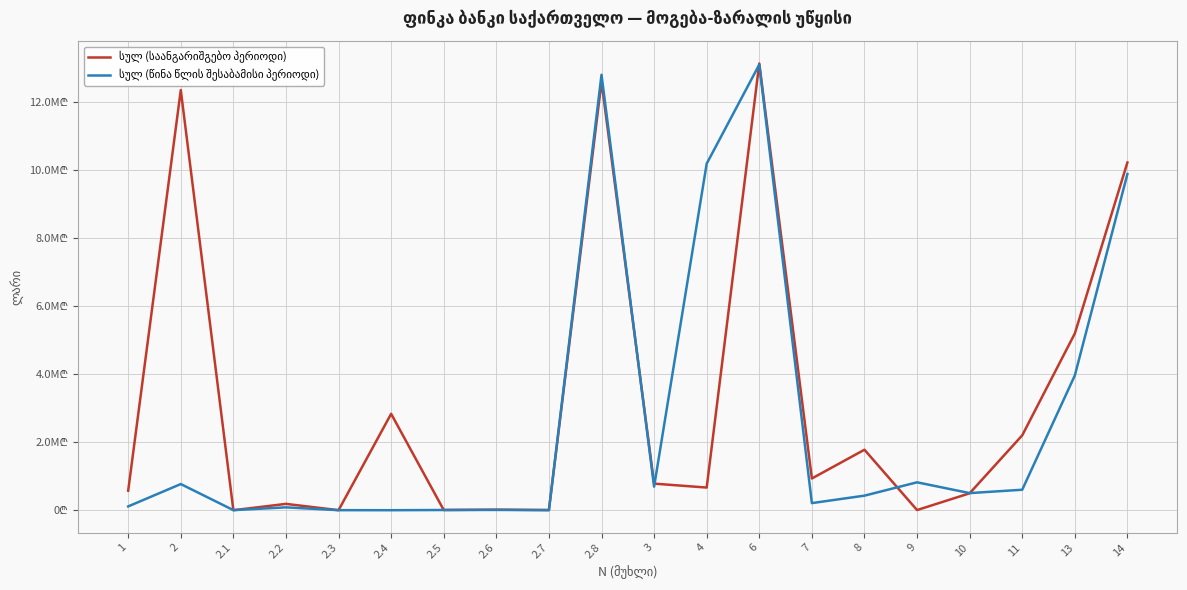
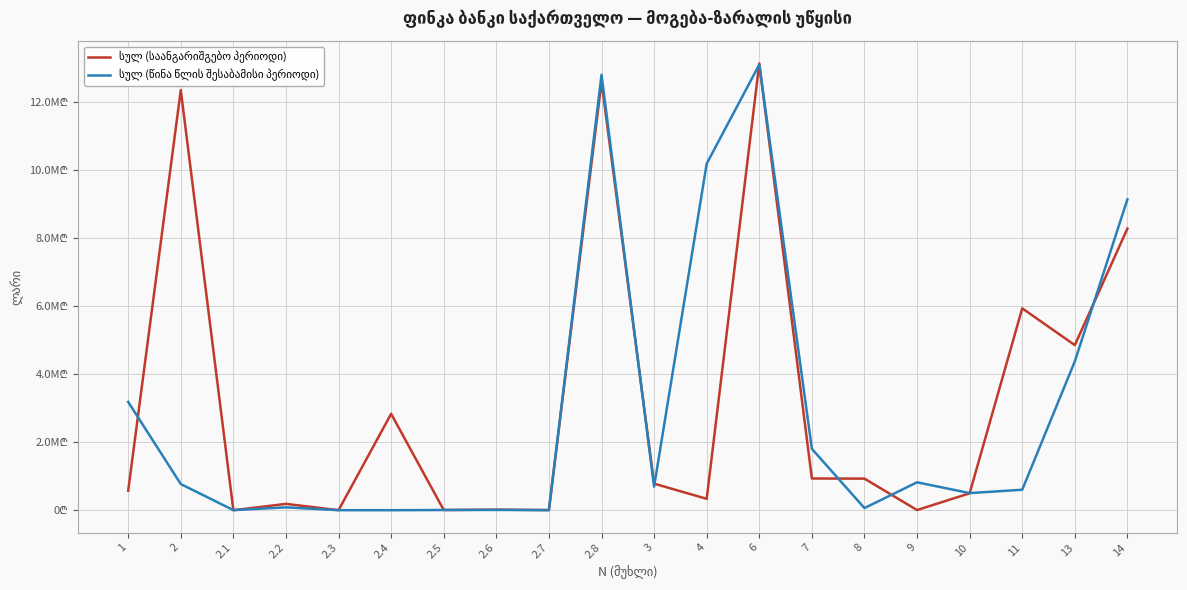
სულ (წინა წლის შესაბამისი პერიოდი), 1: 0.1M₾ -> 3.2M₾
სულ (საანგარიშგებო პერიოდი), 4: 0.7M₾ -> 0.3M₾
სულ (წინა წლის შესაბამისი პერიოდი), 7: 0.2M₾ -> 1.8M₾
სულ (საანგარიშგებო პერიოდი), 8: 1.8M₾ -> 0.9M₾
სულ (წინა წლის შესაბამისი პერიოდი), 8: 0.4M₾ -> 0.1M₾
სულ (საანგარიშგებო პერიოდი), 11: 2.2M₾ -> 5.9M₾
სულ (საანგარიშგებო პერიოდი), 13: 5.2M₾ -> 4.9M₾
სულ (წინა წლის შესაბამისი პერიოდი), 13: 4.0M₾ -> 4.4M₾
სულ (საანგარიშგებო პერიოდი), 14: 10.2M₾ -> 8.3M₾
სულ (წინა წლის შესაბამისი პერიოდი), 14: 9.9M₾ -> 9.1M₾
